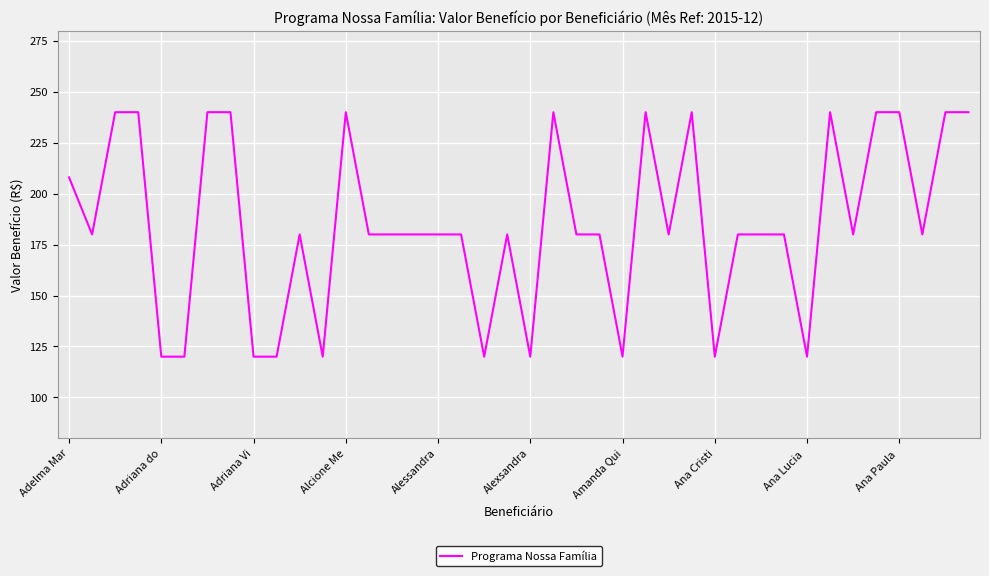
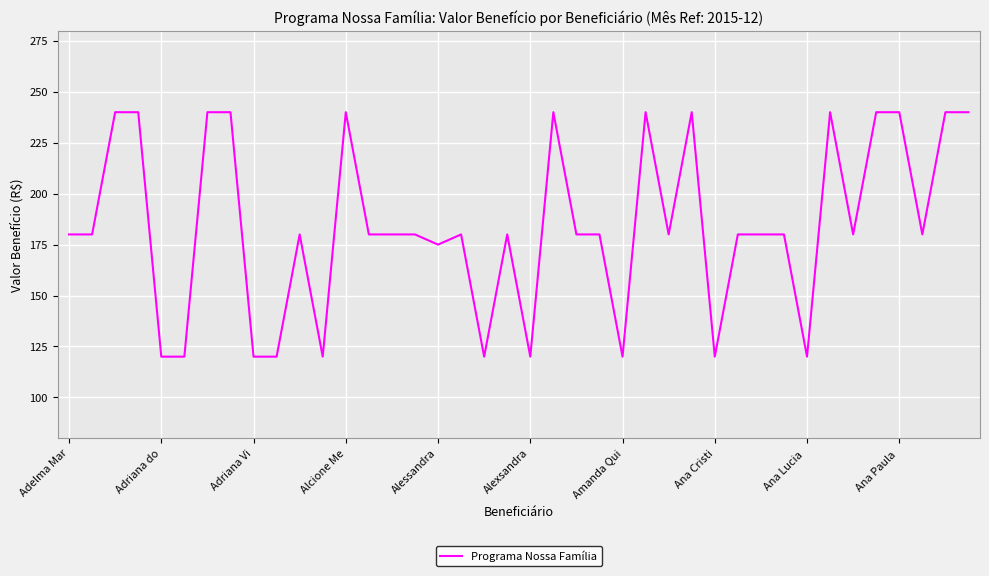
Adelma Mar: 208 -> 180
Alessandra: 180 -> 175
